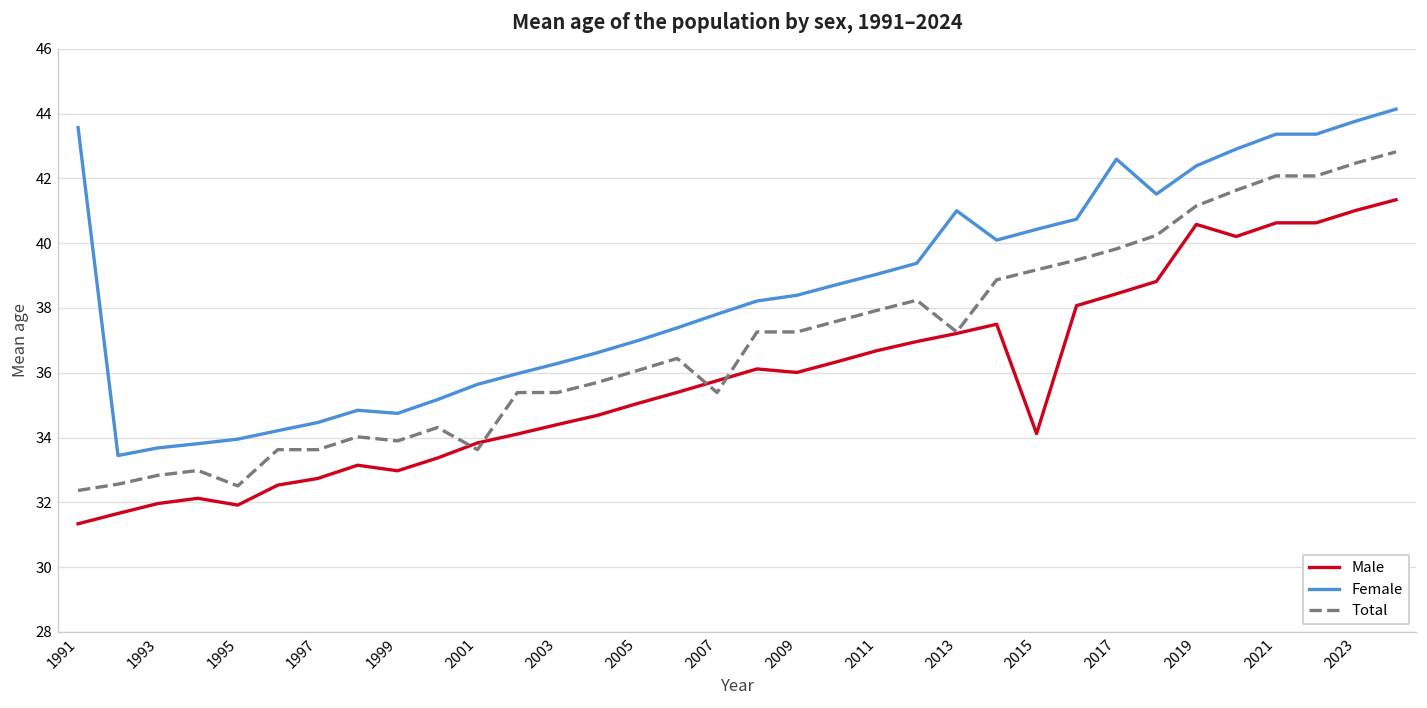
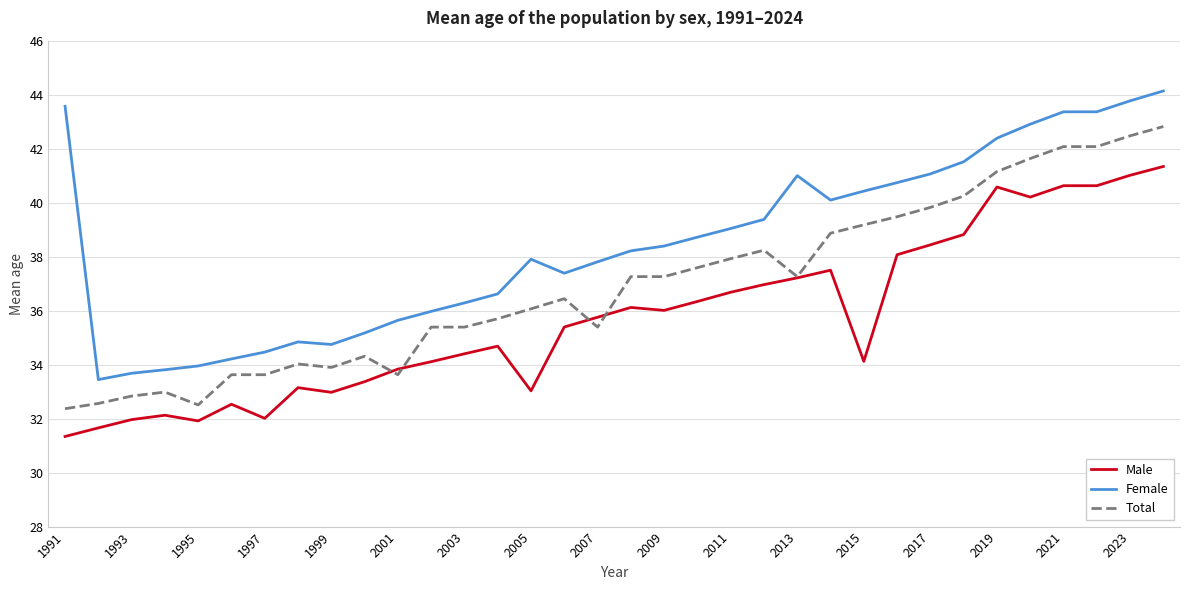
Male, 1997: 32.7 -> 32.0
Male, 2005: 35.0 -> 33.0
Female, 2005: 37.0 -> 37.9
Female, 2017: 42.6 -> 41.1
